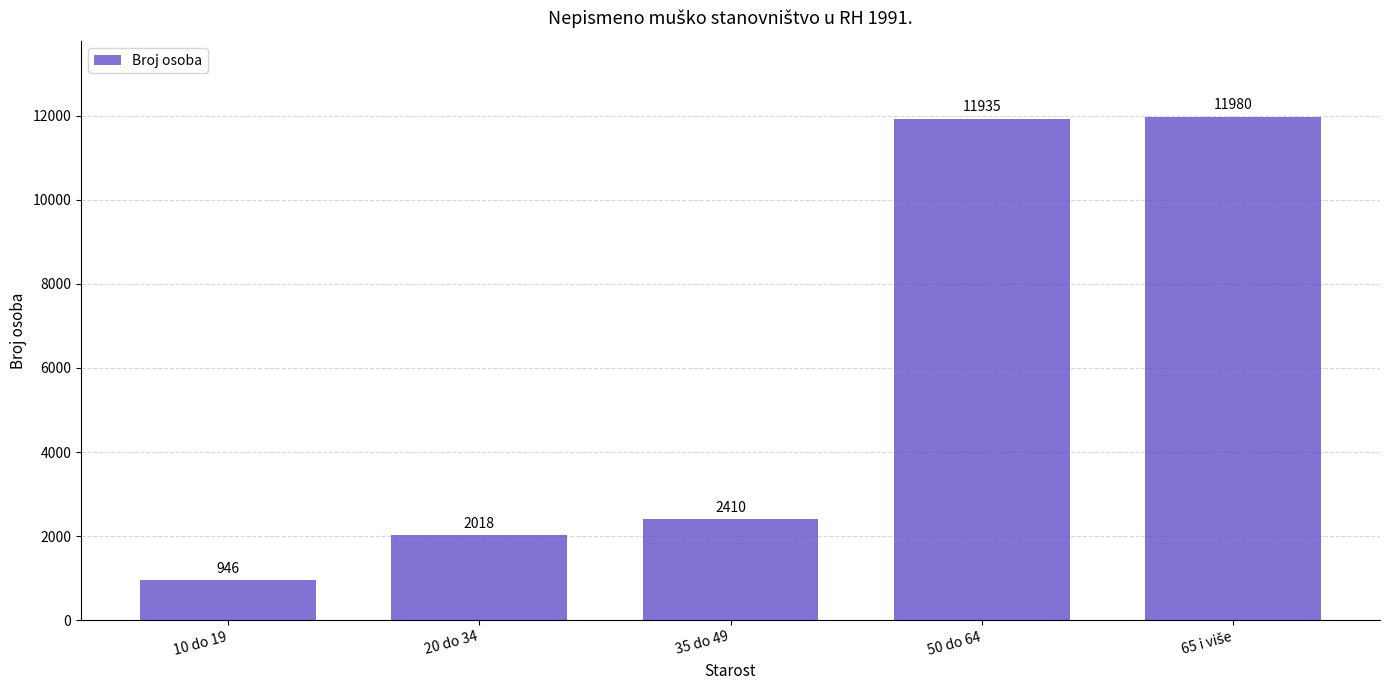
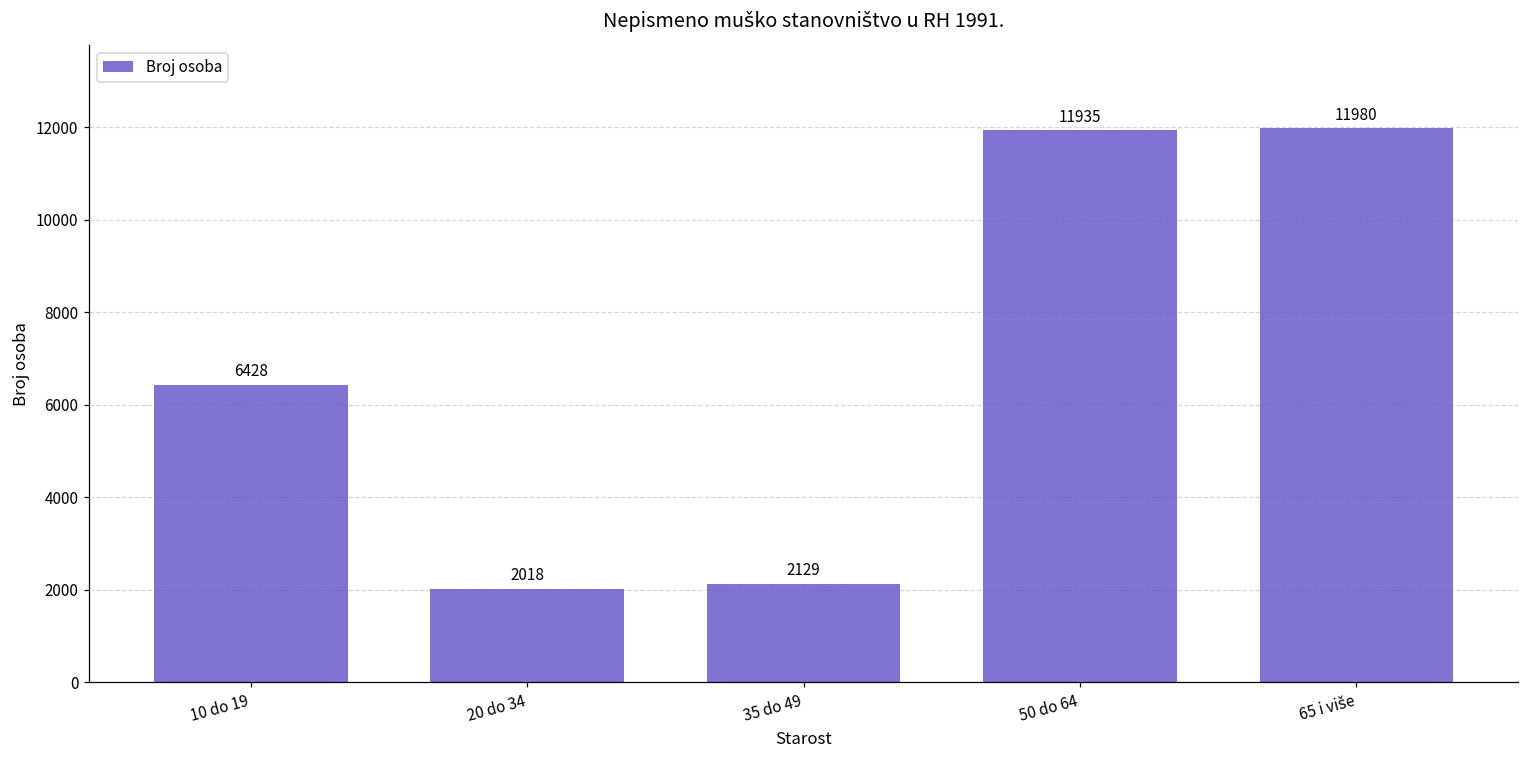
10 do 19: 946 -> 6428
35 do 49: 2410 -> 2129
